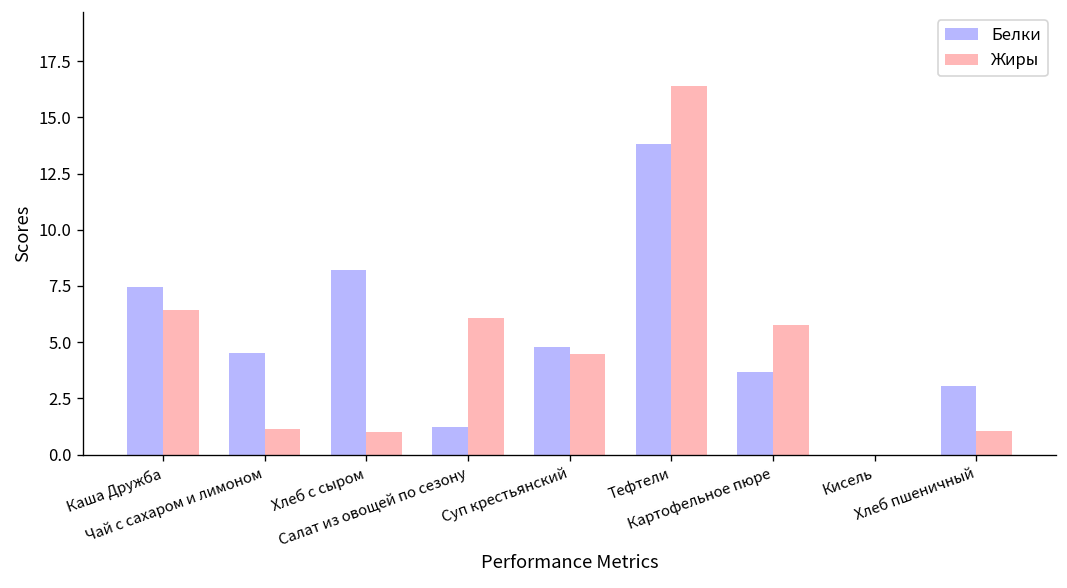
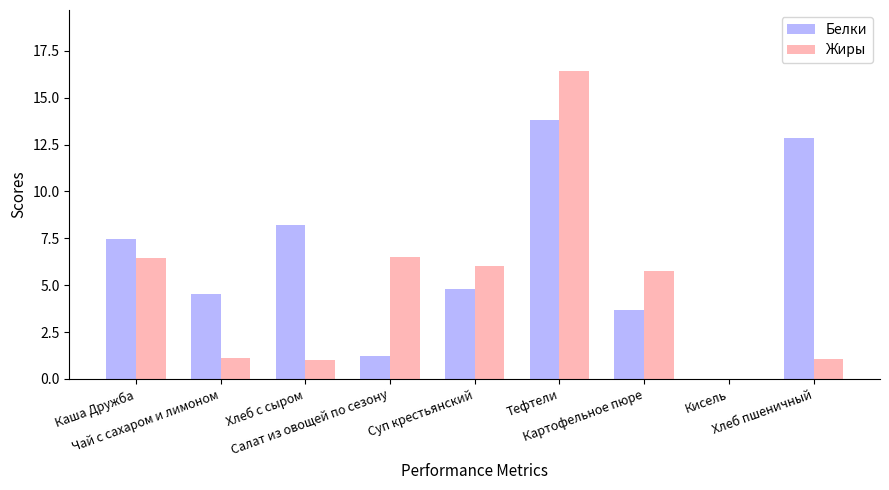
Жиры, Салат из овощей по сезону: 6.1 -> 6.5
Жиры, Суп крестьянский: 4.5 -> 6.0
Белки, Хлеб пшеничный: 3.1 -> 12.9
